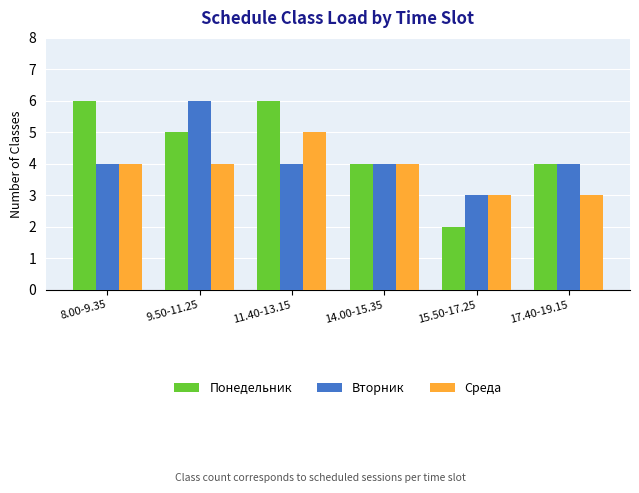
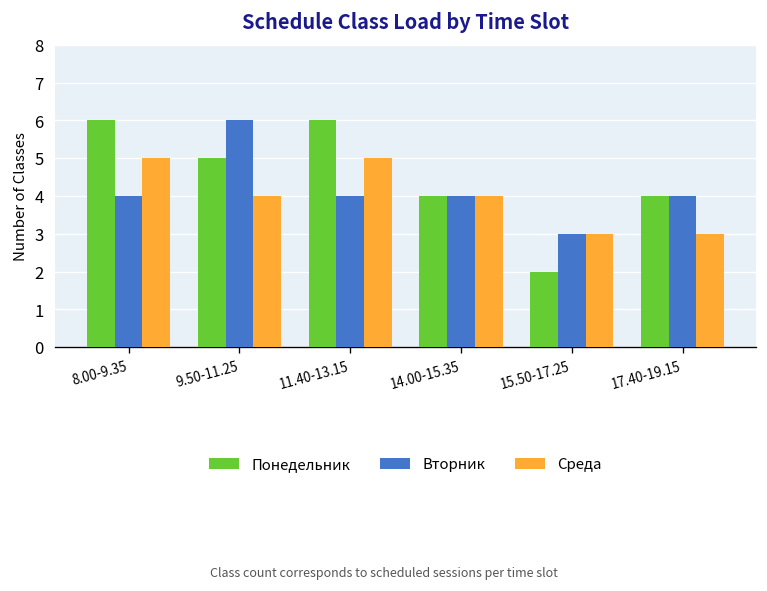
Среда, 8.00-9.35: 4 -> 5
